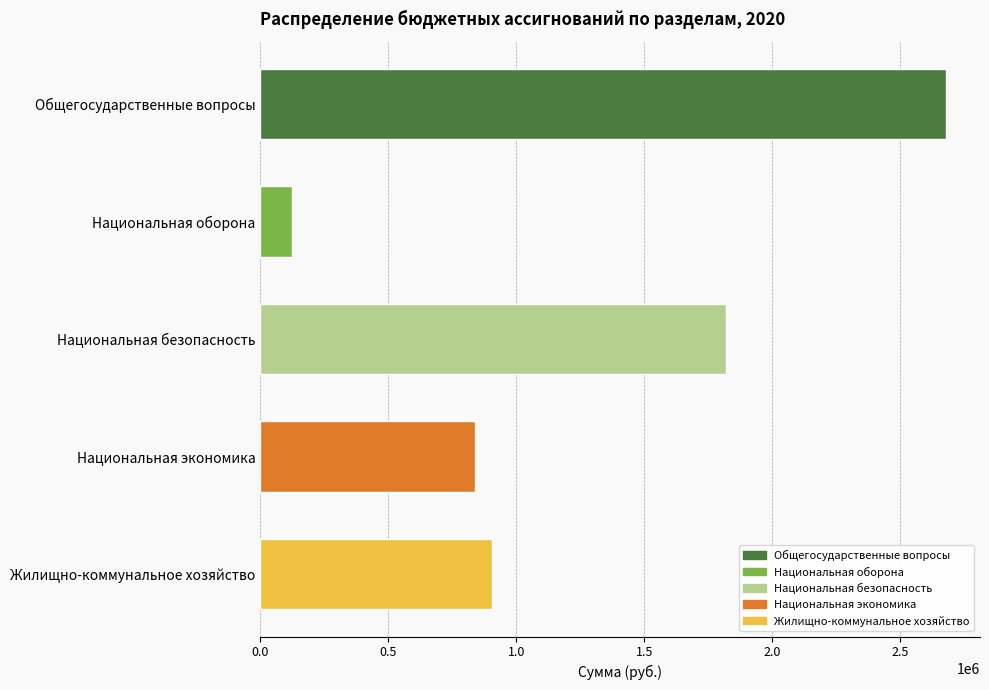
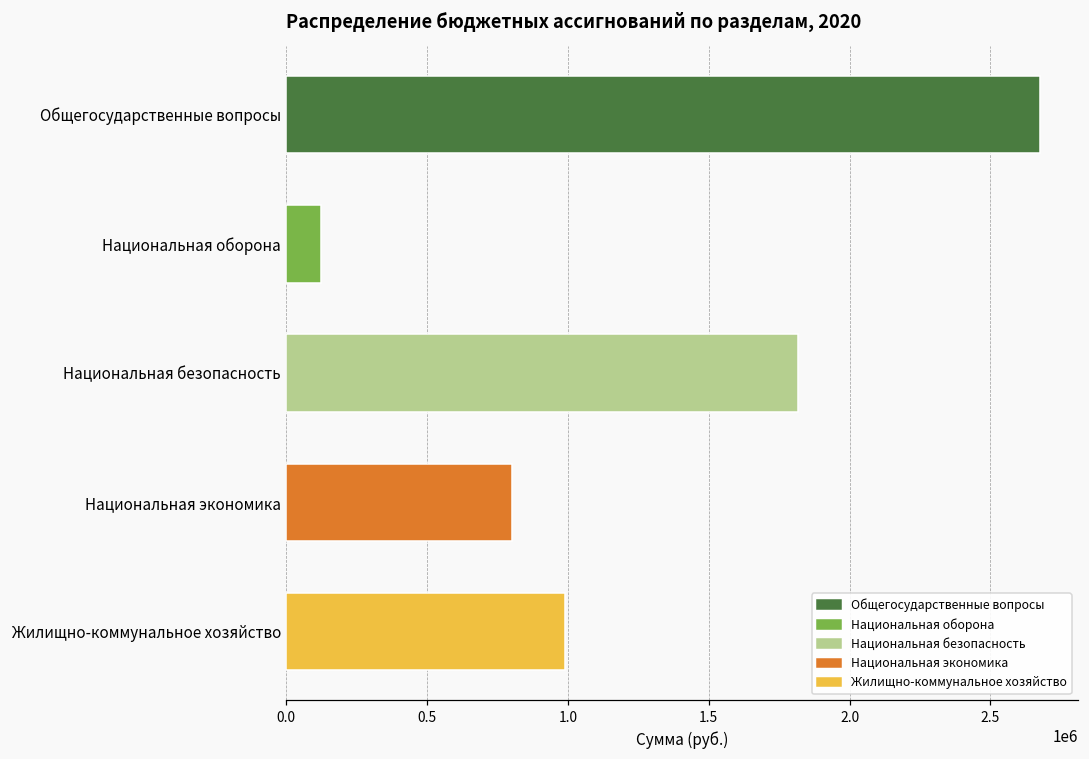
Национальная экономика: 840000 -> 800000
Жилищно-коммунальное хозяйство: 910000 -> 990000
